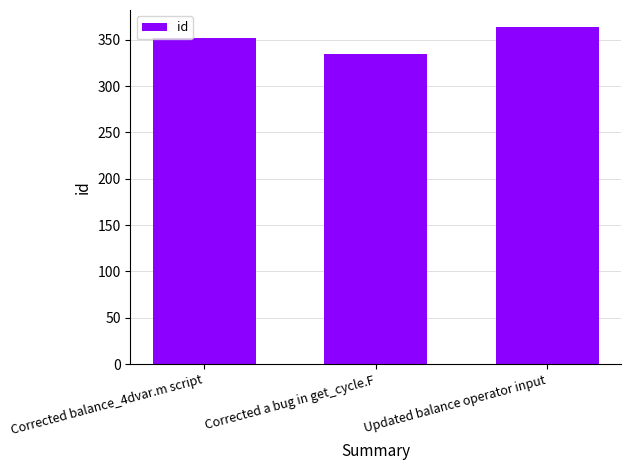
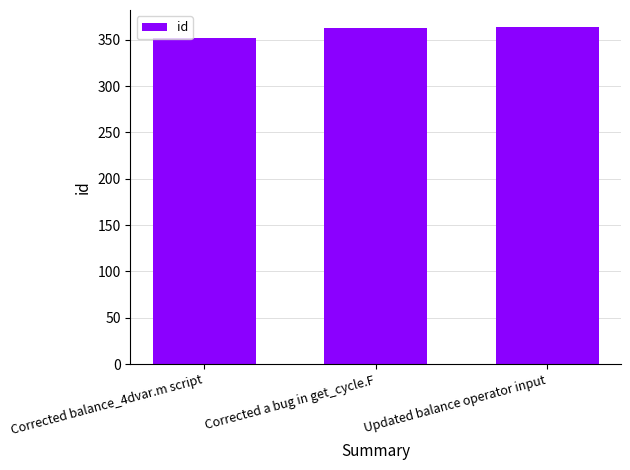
Corrected a bug in get_cycle.F: 340 -> 360
